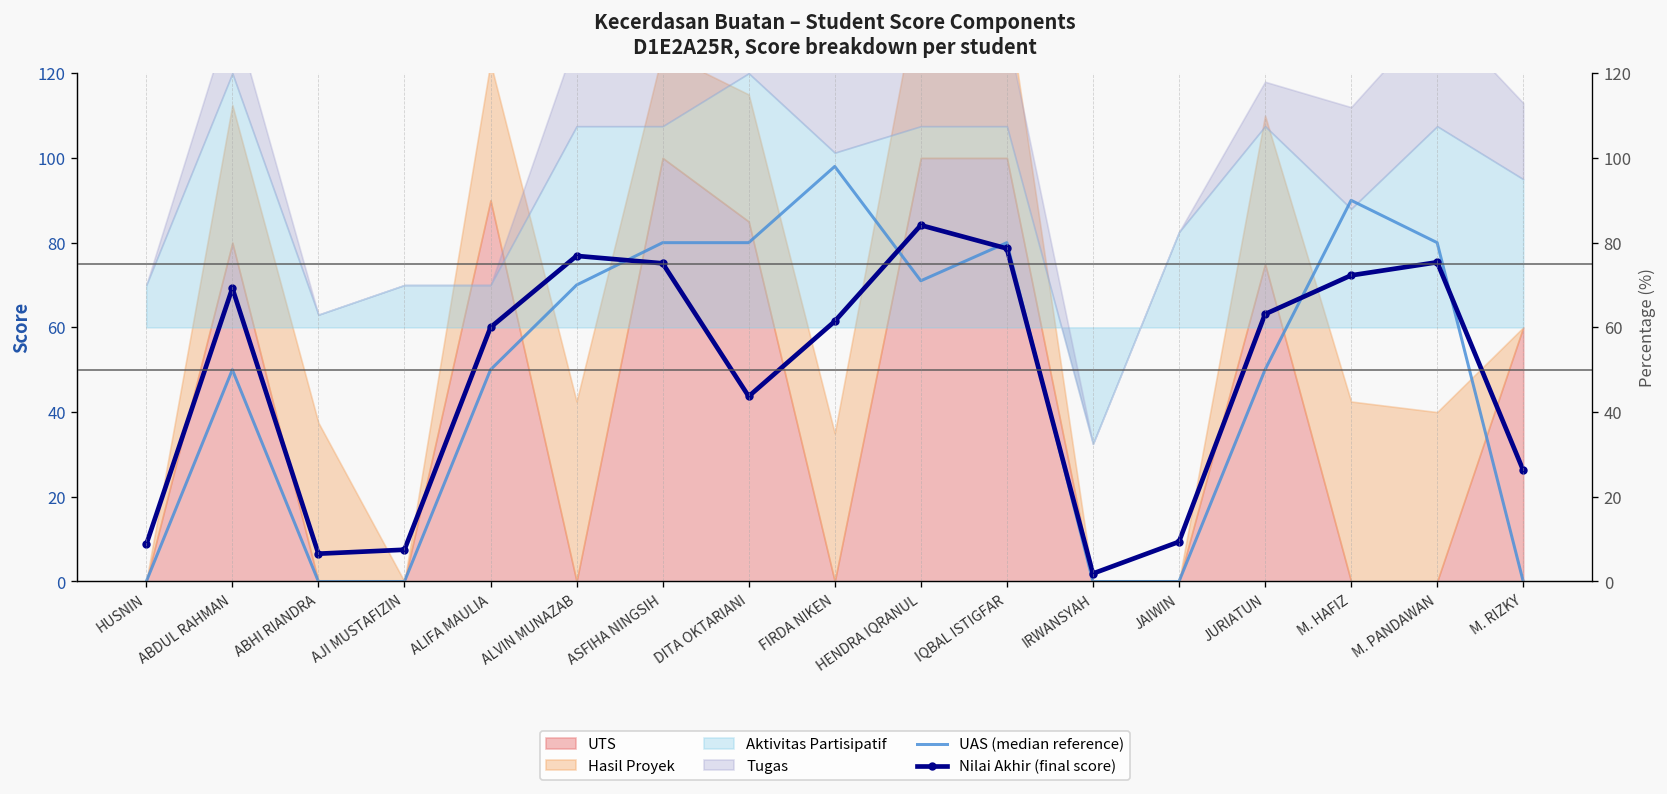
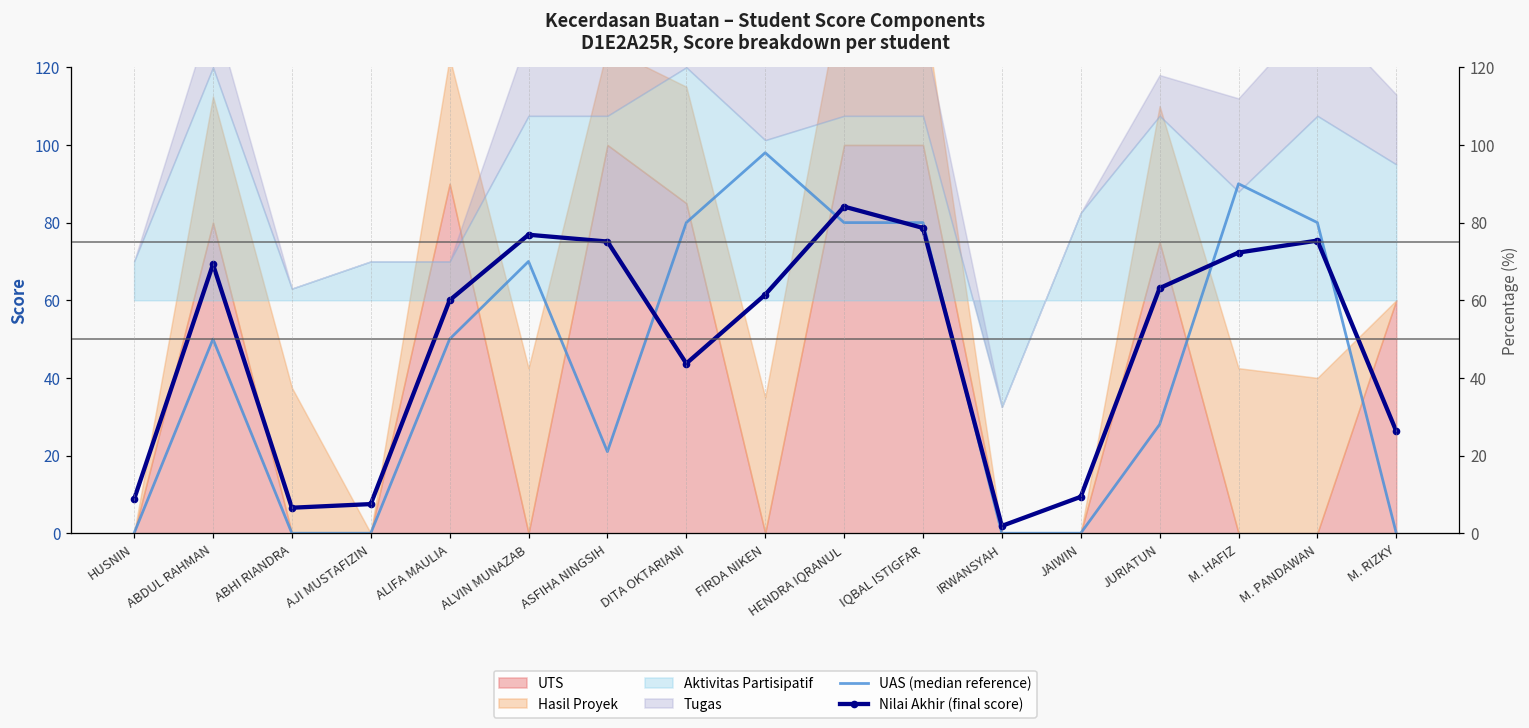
UAS (median reference), ASFIHA NINGSIH: 80 -> 21
UAS (median reference), HENDRA IQRANUL: 71 -> 80
UAS (median reference), JURIATUN: 50 -> 28
